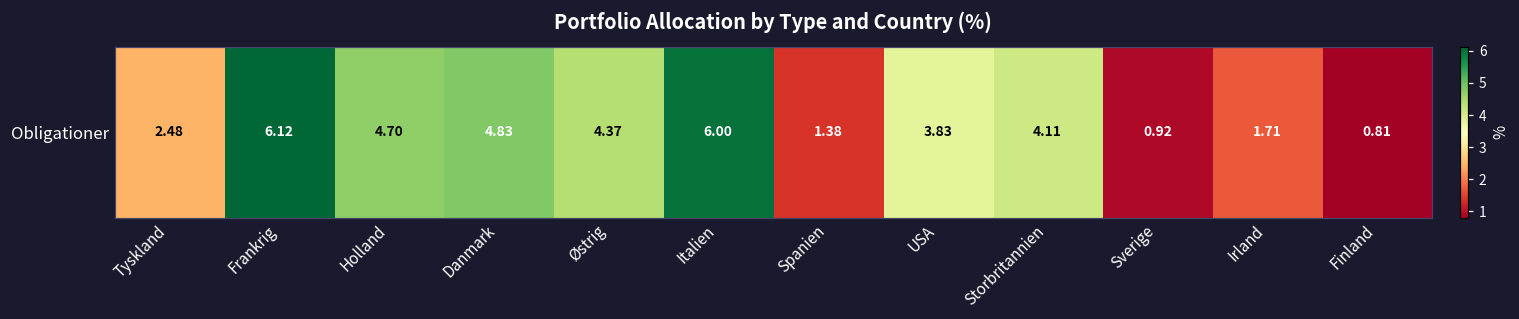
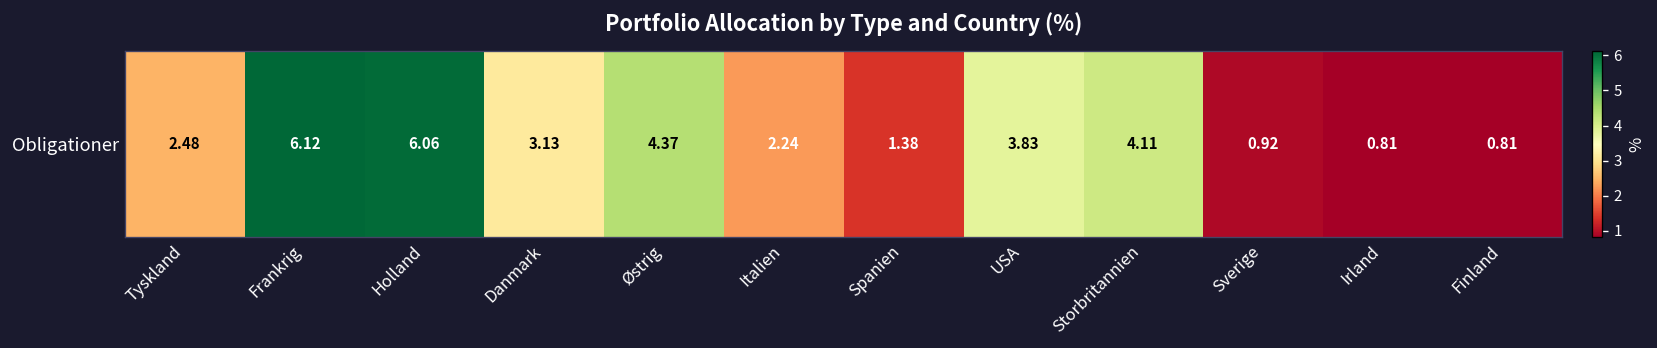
Obligationer, Holland: 4.70 -> 6.06
Obligationer, Danmark: 4.83 -> 3.13
Obligationer, Italien: 6.00 -> 2.24
Obligationer, Irland: 1.71 -> 0.81
